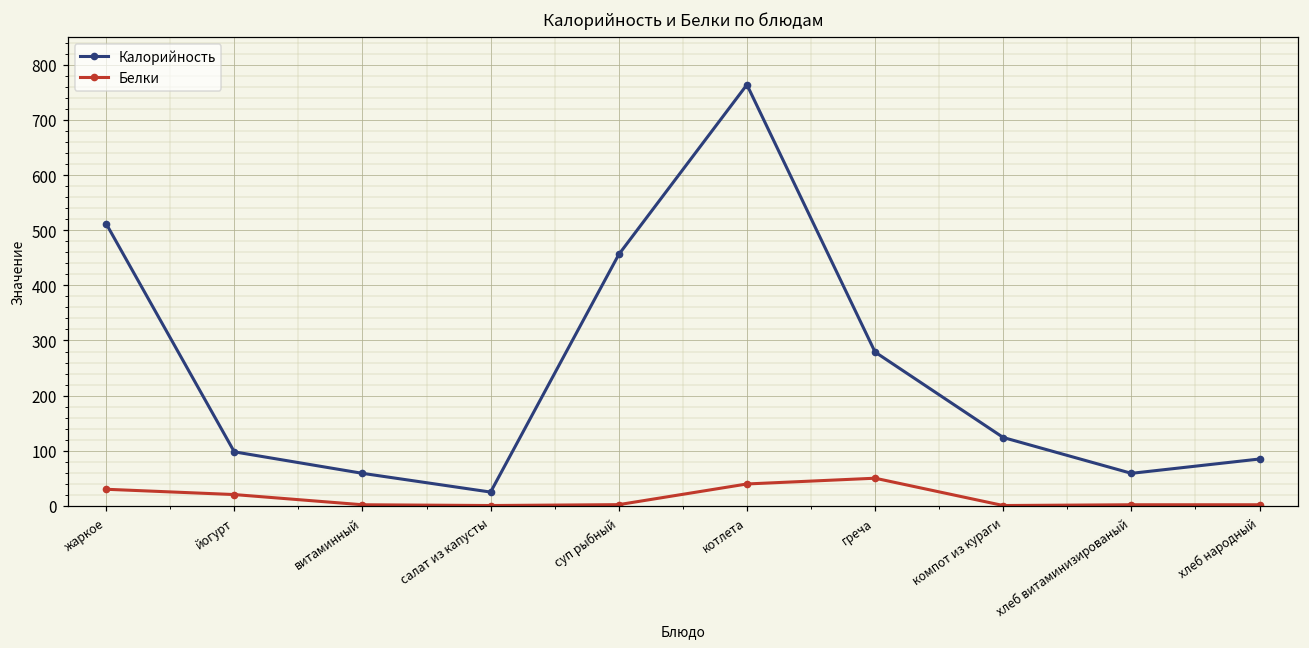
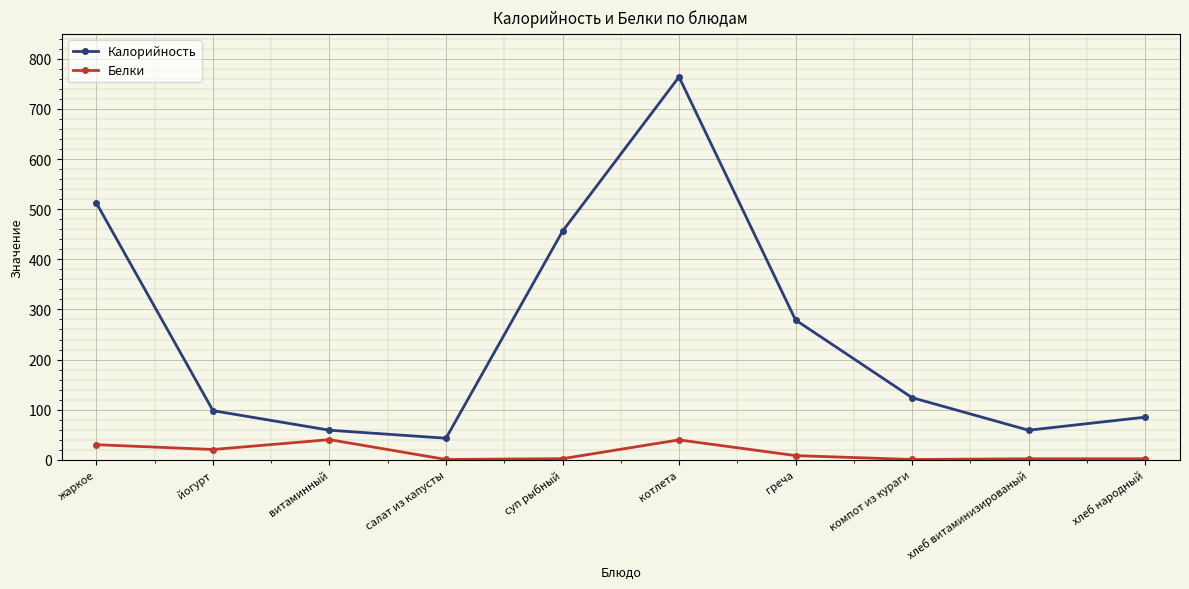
Белки, витаминный: 0 -> 40
Калорийность, салат из капусты: 30 -> 40
Белки, греча: 50 -> 10
